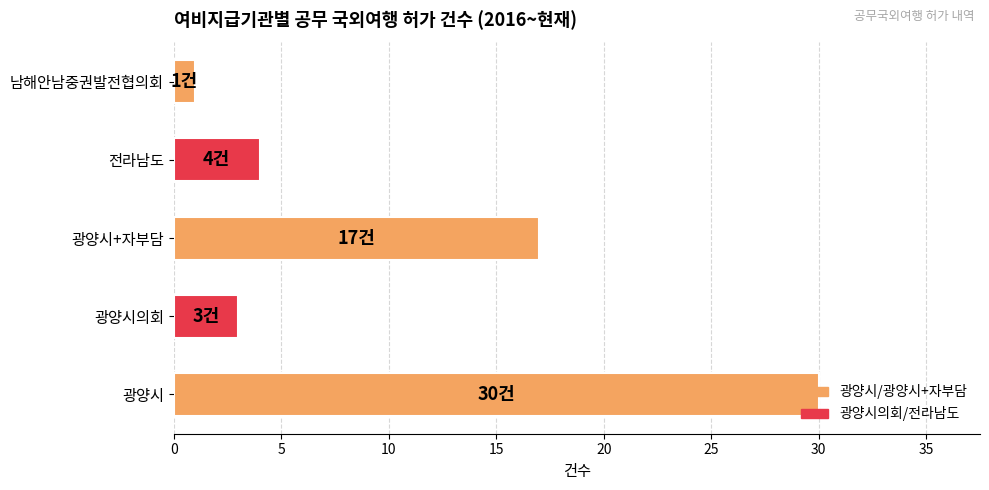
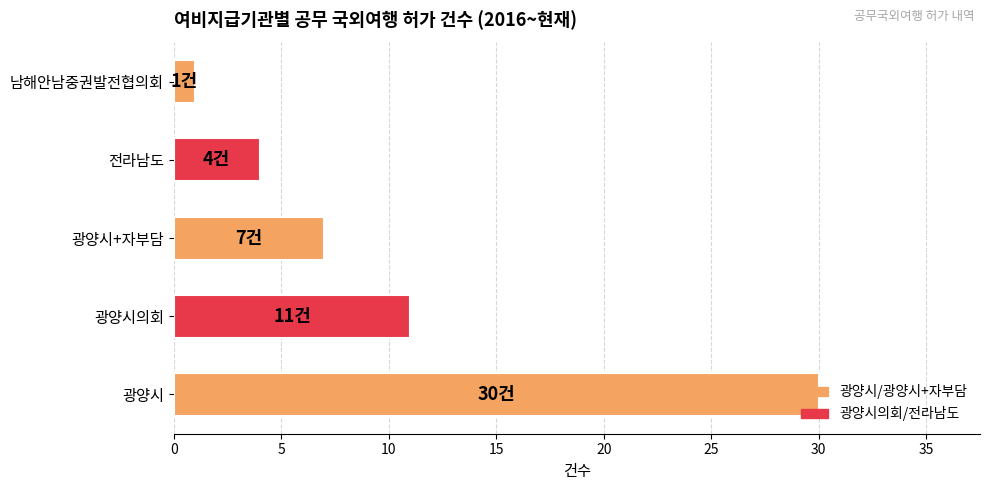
광양시+자부담: 17건 -> 7건
광양시의회: 3건 -> 11건
